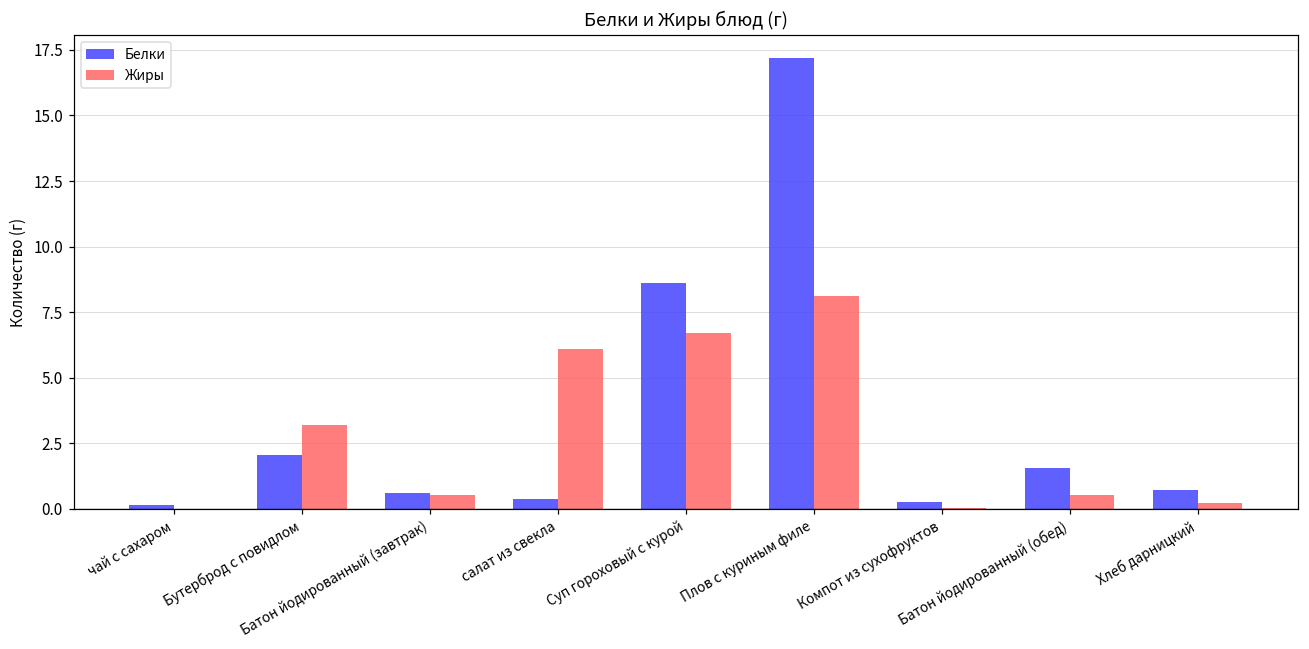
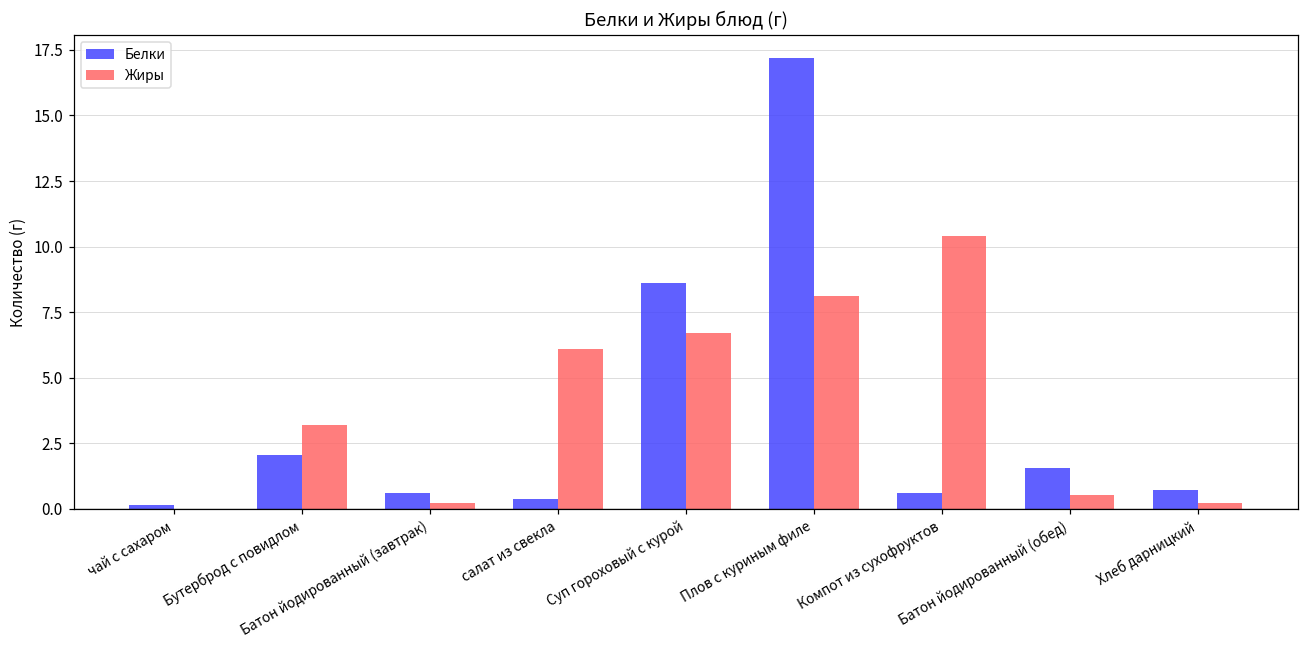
Жиры, Батон йодированный (завтрак): 0.5 -> 0.2
Белки, Компот из сухофруктов: 0.2 -> 0.6
Жиры, Компот из сухофруктов: 0.0 -> 10.4
